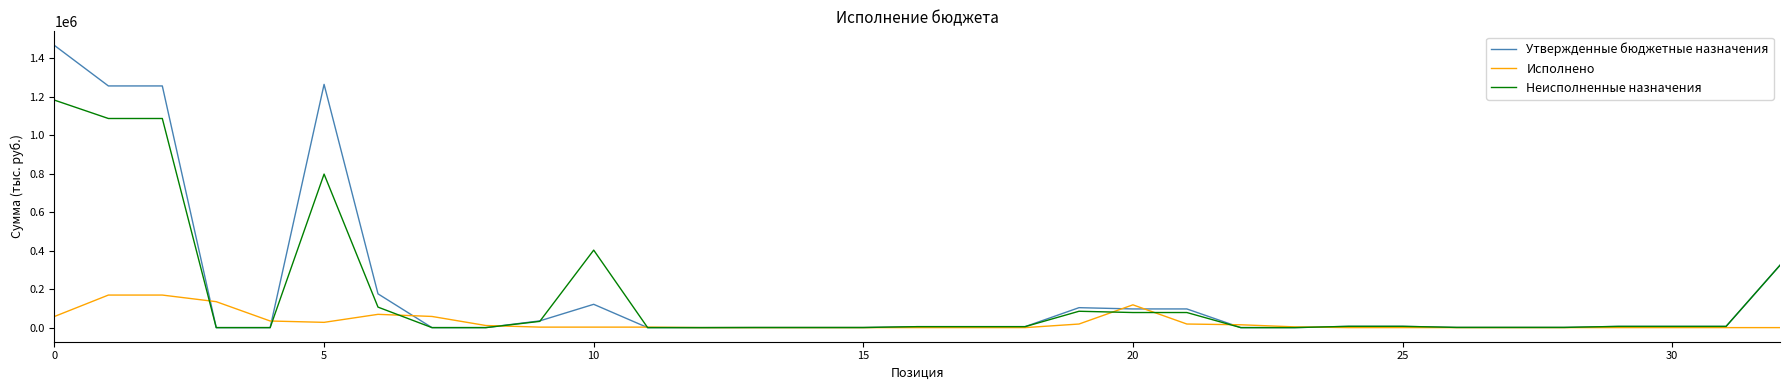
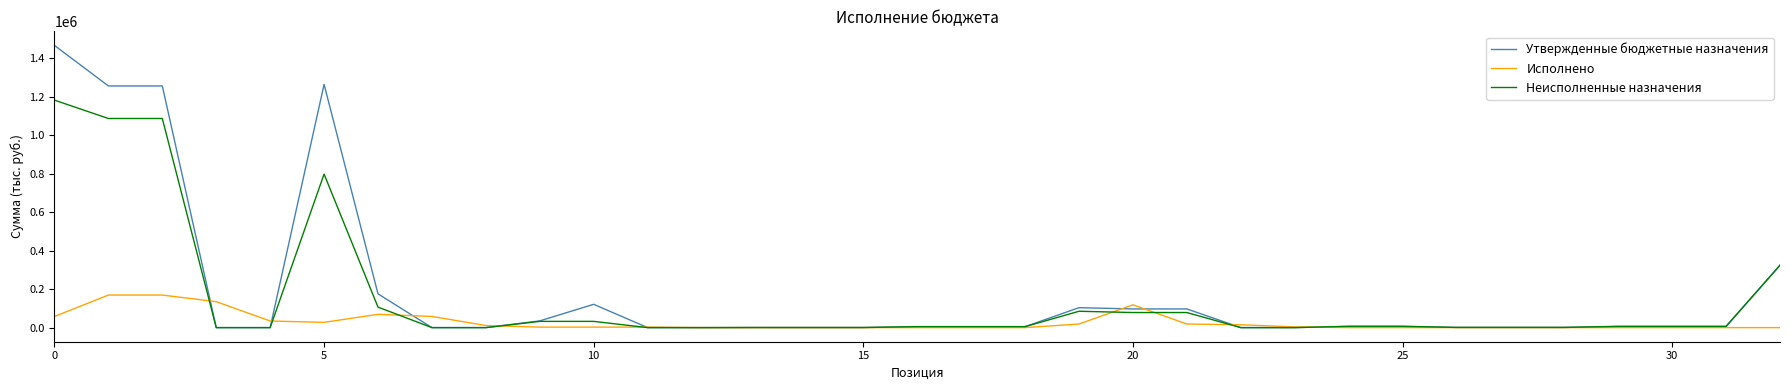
Неисполненные назначения, 10: 400000 -> 30000
